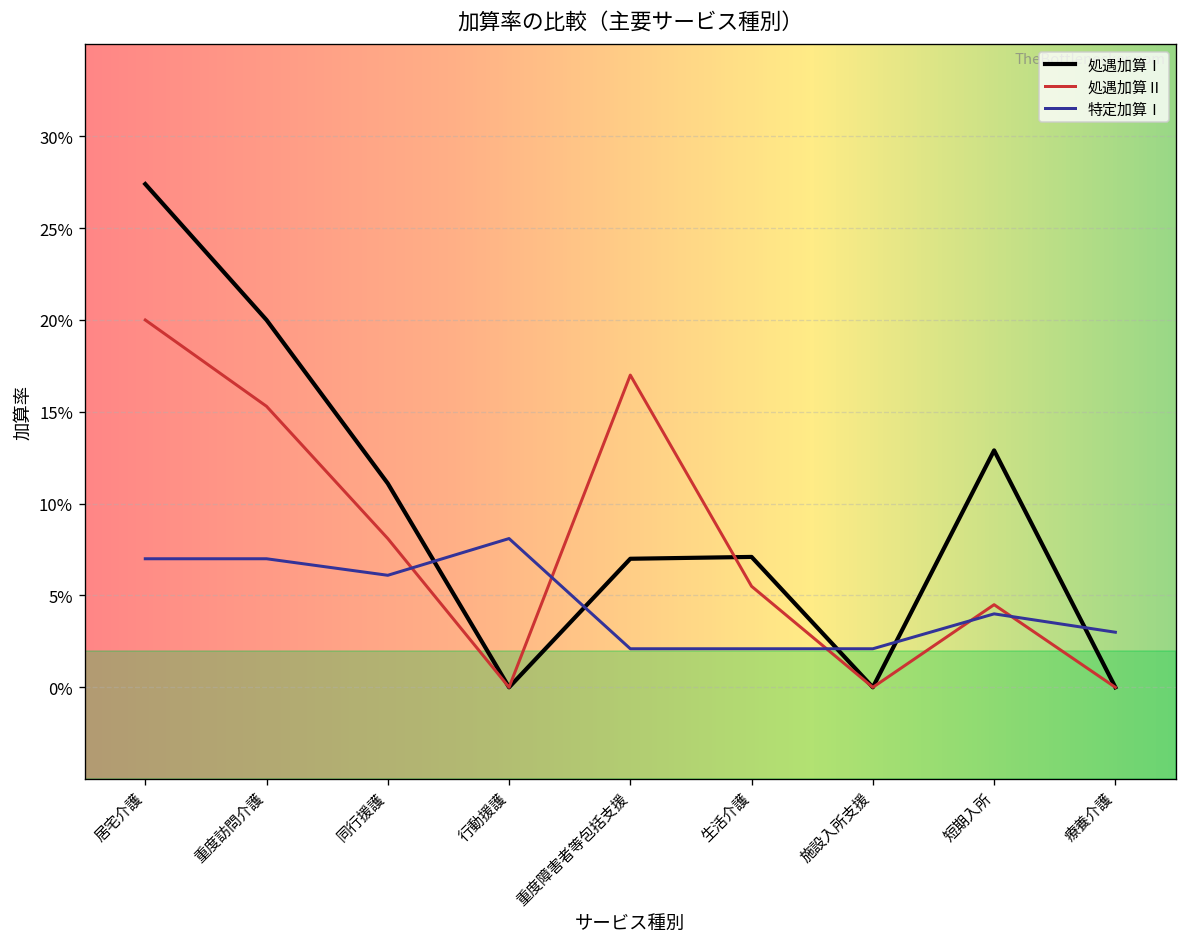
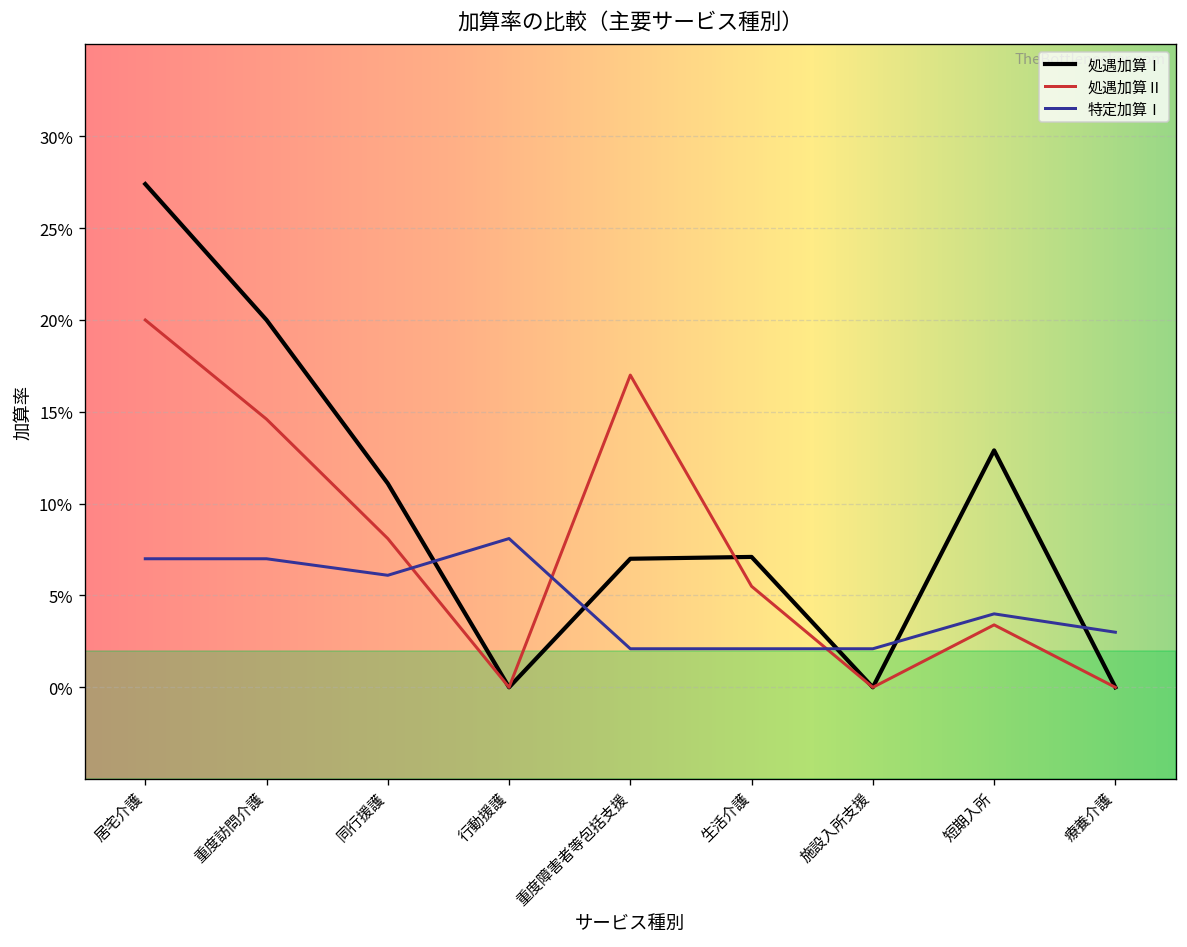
処遇加算Ⅱ, 重度訪問介護: 15.3% -> 14.6%
処遇加算Ⅱ, 短期入所: 4.5% -> 3.4%
